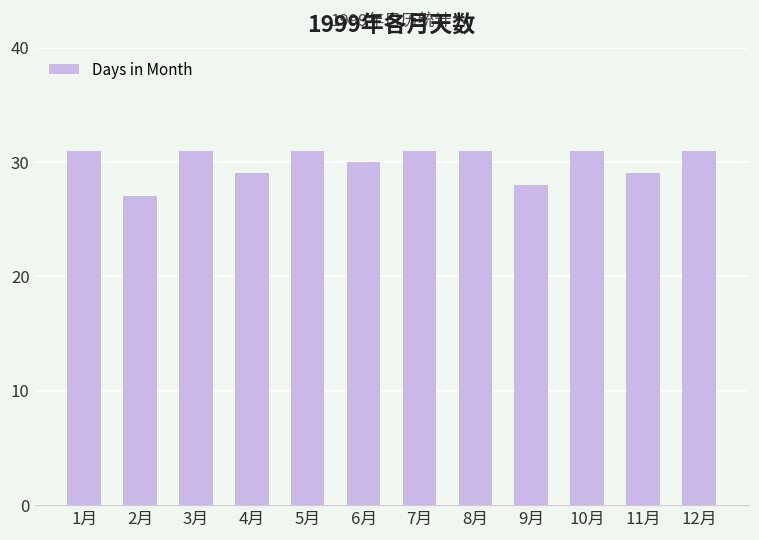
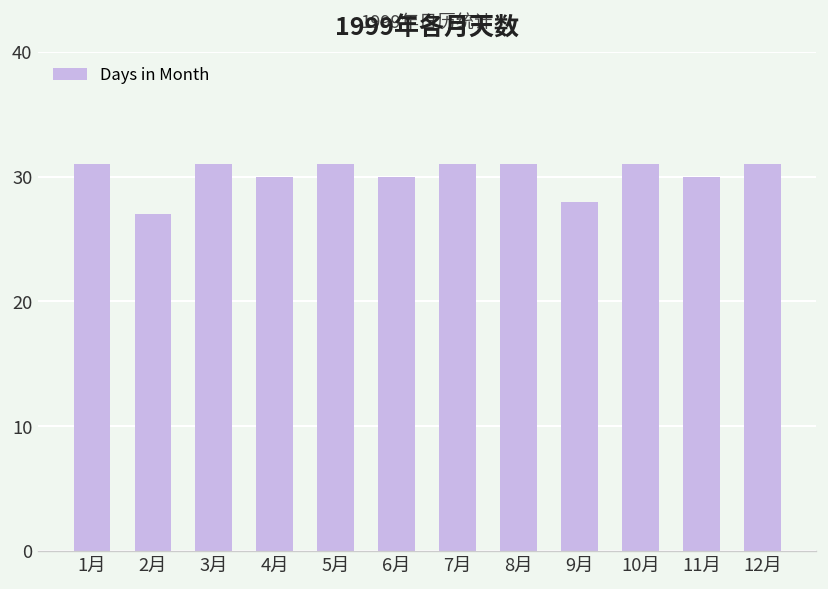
4月: 29 -> 30
11月: 29 -> 30
